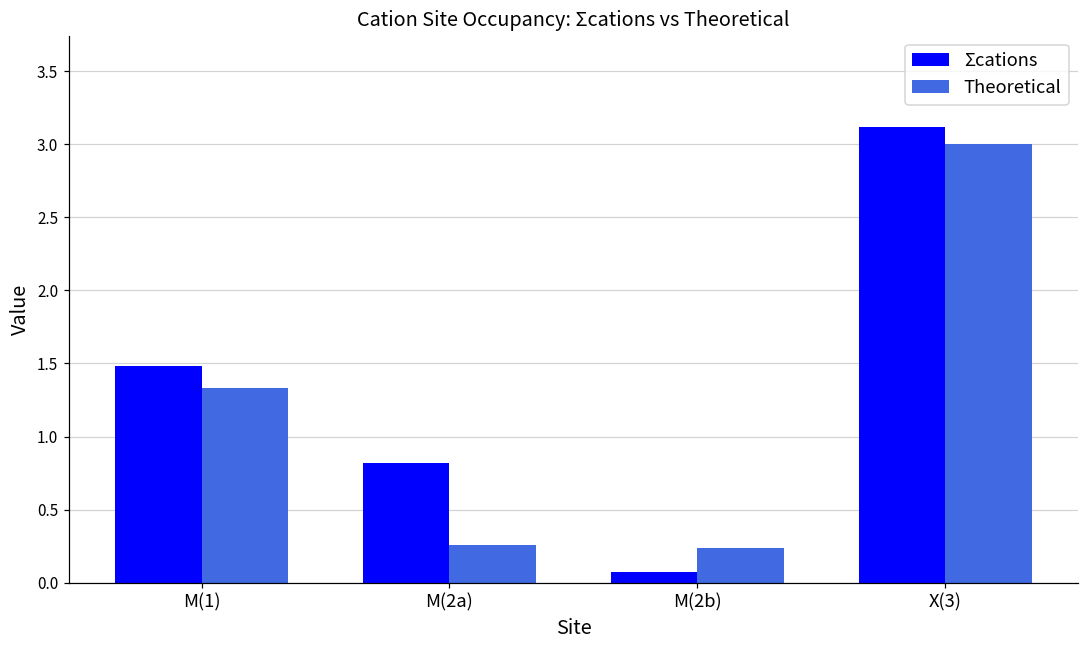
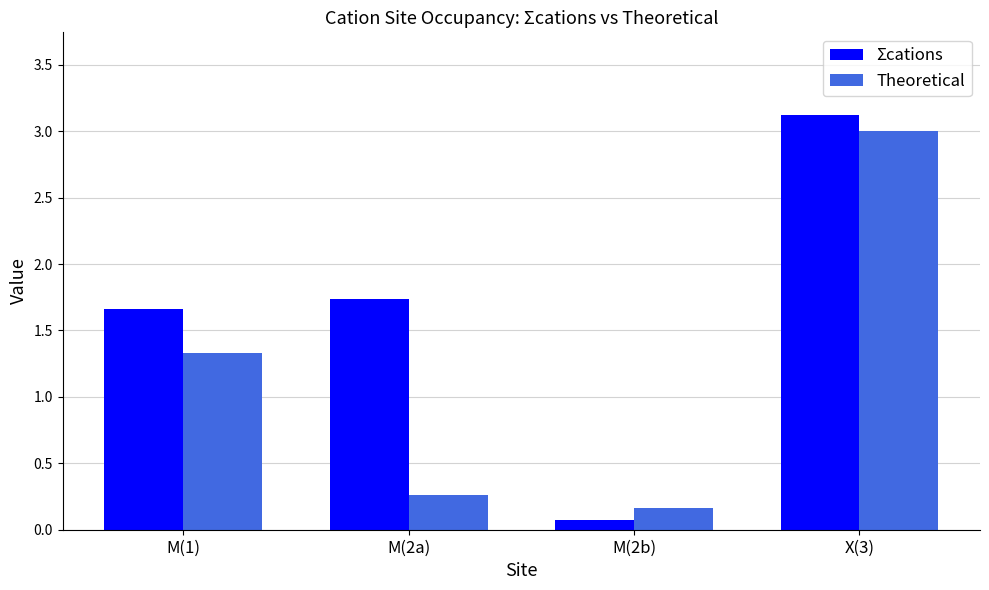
Σcations, M(1): 1.48 -> 1.66
Σcations, M(2a): 0.82 -> 1.74
Theoretical, M(2b): 0.24 -> 0.16
